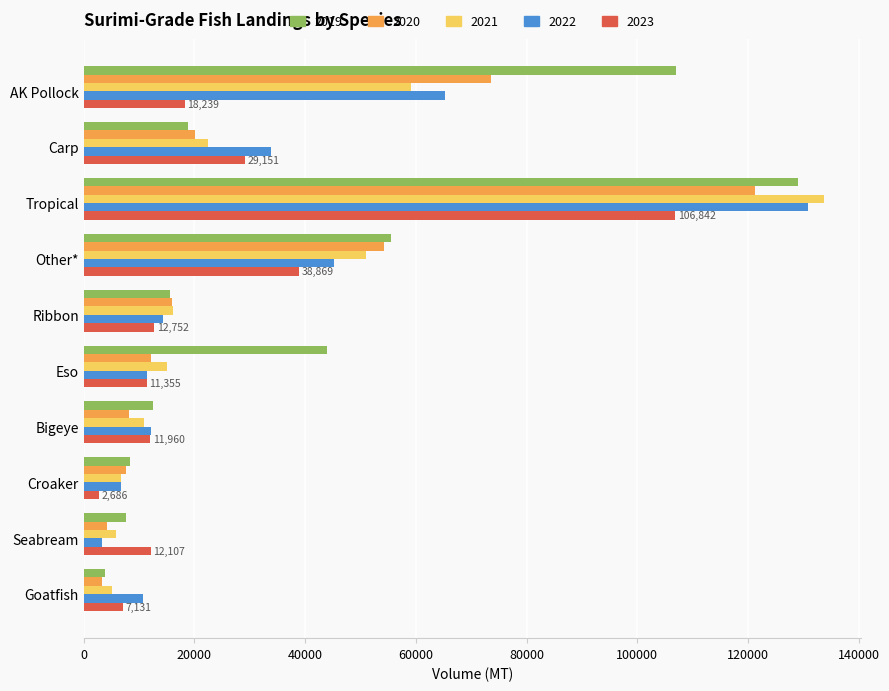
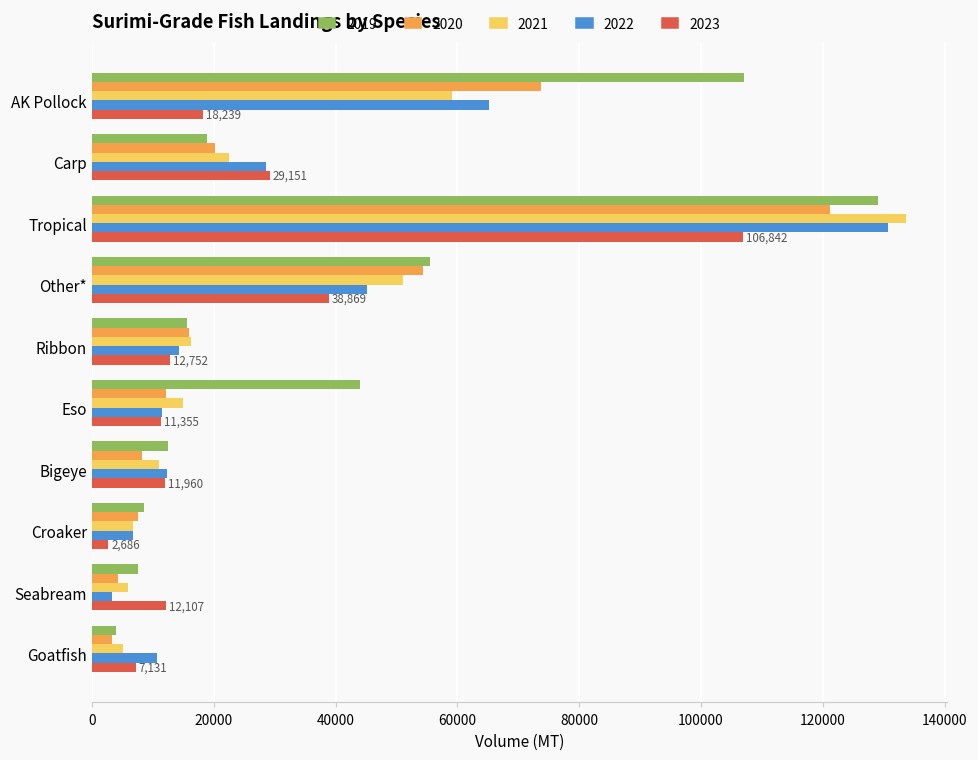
2022, Carp: 34000 -> 29000
